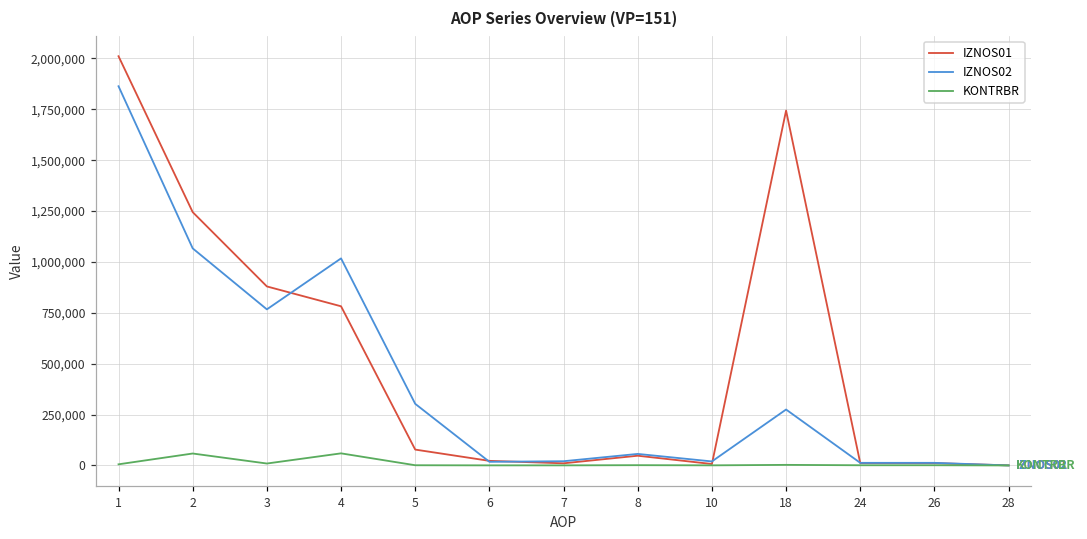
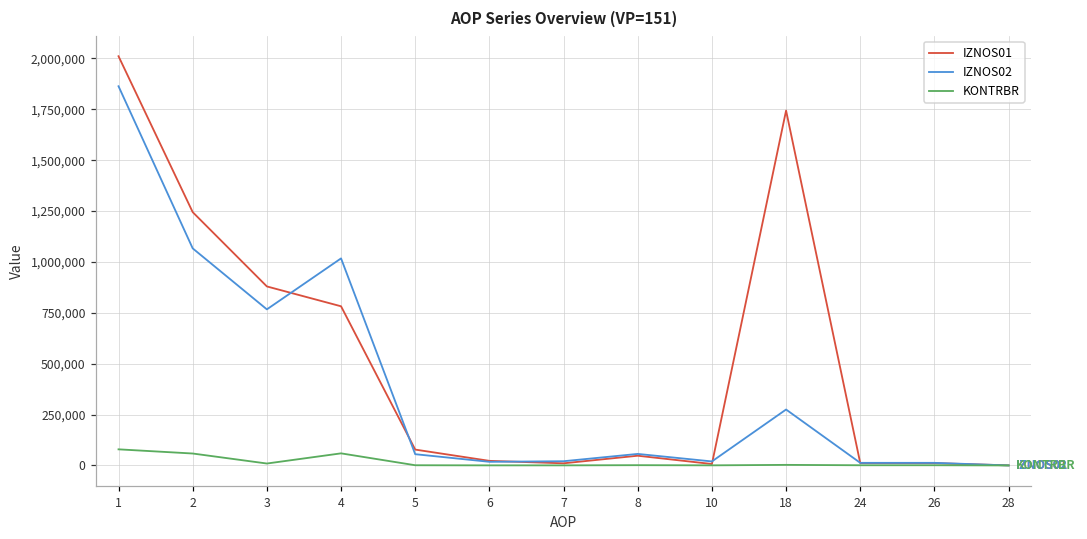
KONTRBR, 1: 10,000 -> 80,000
IZNOS02, 5: 300,000 -> 60,000
